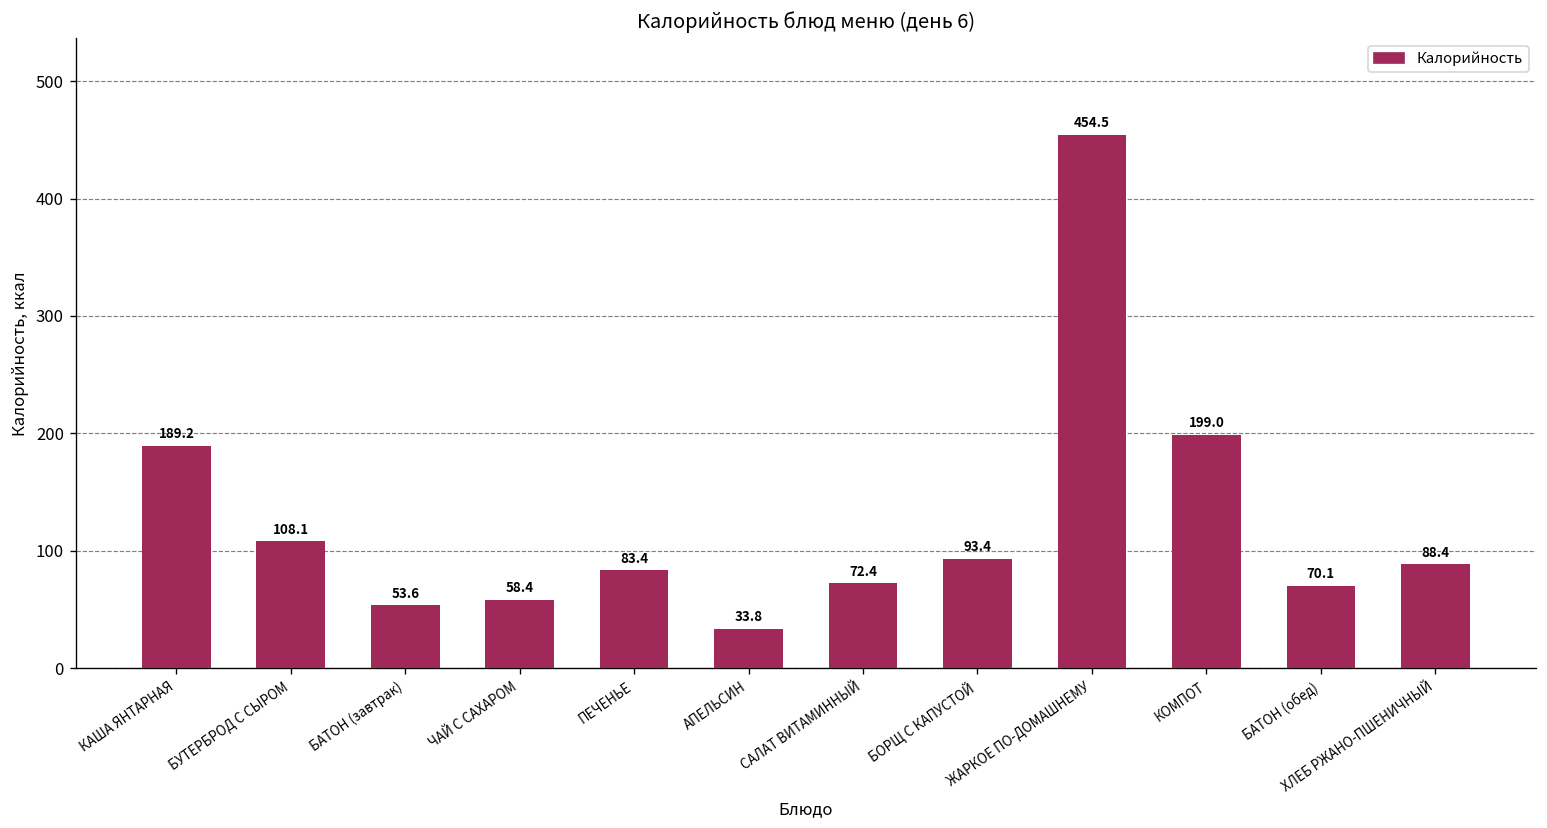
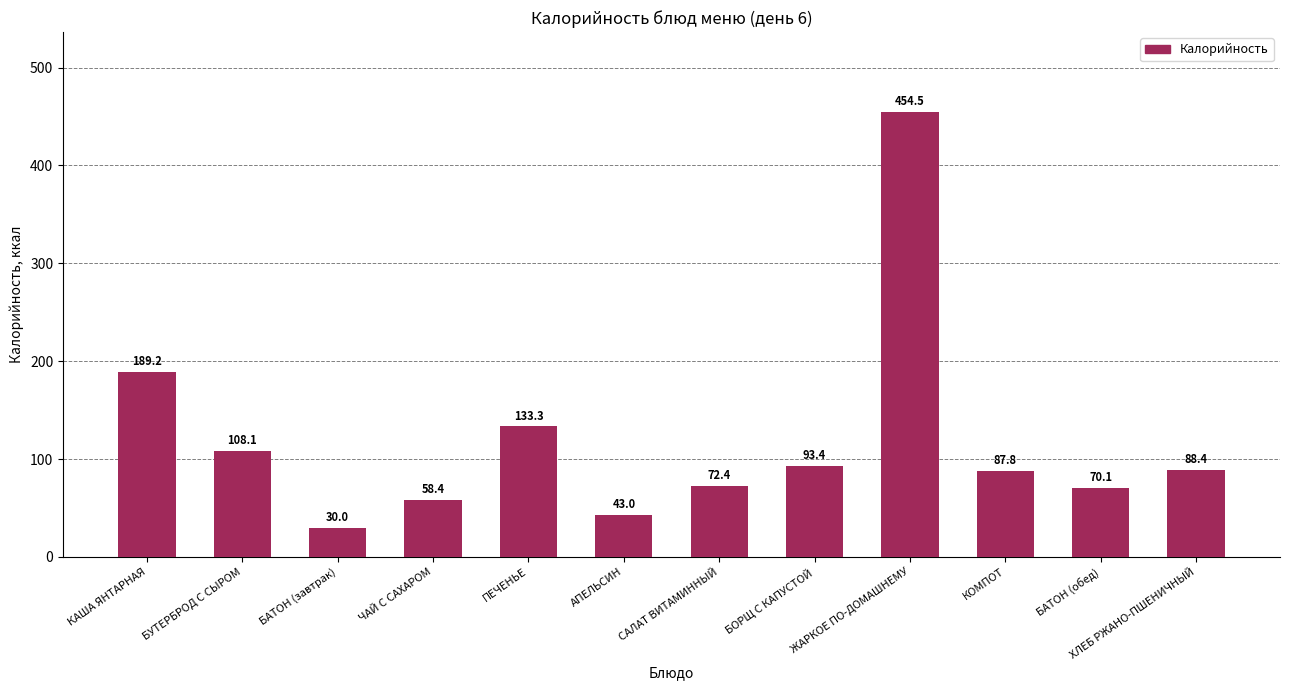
БАТОН (завтрак): 53.6 -> 30.0
ПЕЧЕНЬЕ: 83.4 -> 133.3
АПЕЛЬСИН: 33.8 -> 43.0
КОМПОТ: 199.0 -> 87.8
